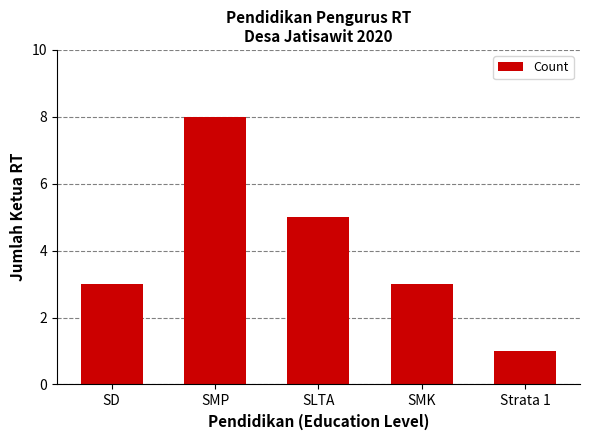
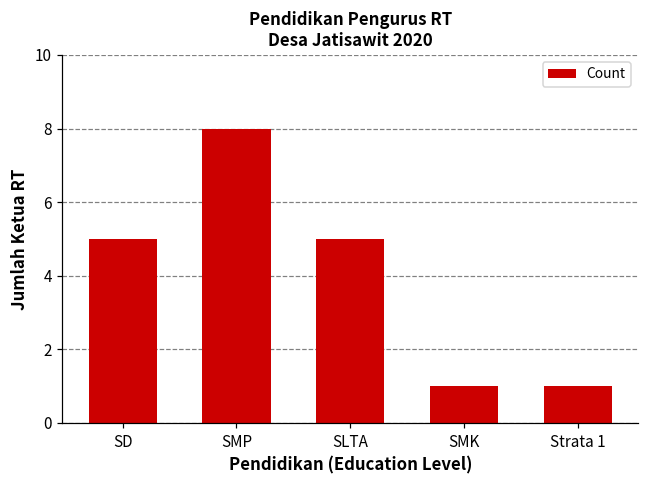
SD: 3 -> 5
SMK: 3 -> 1
